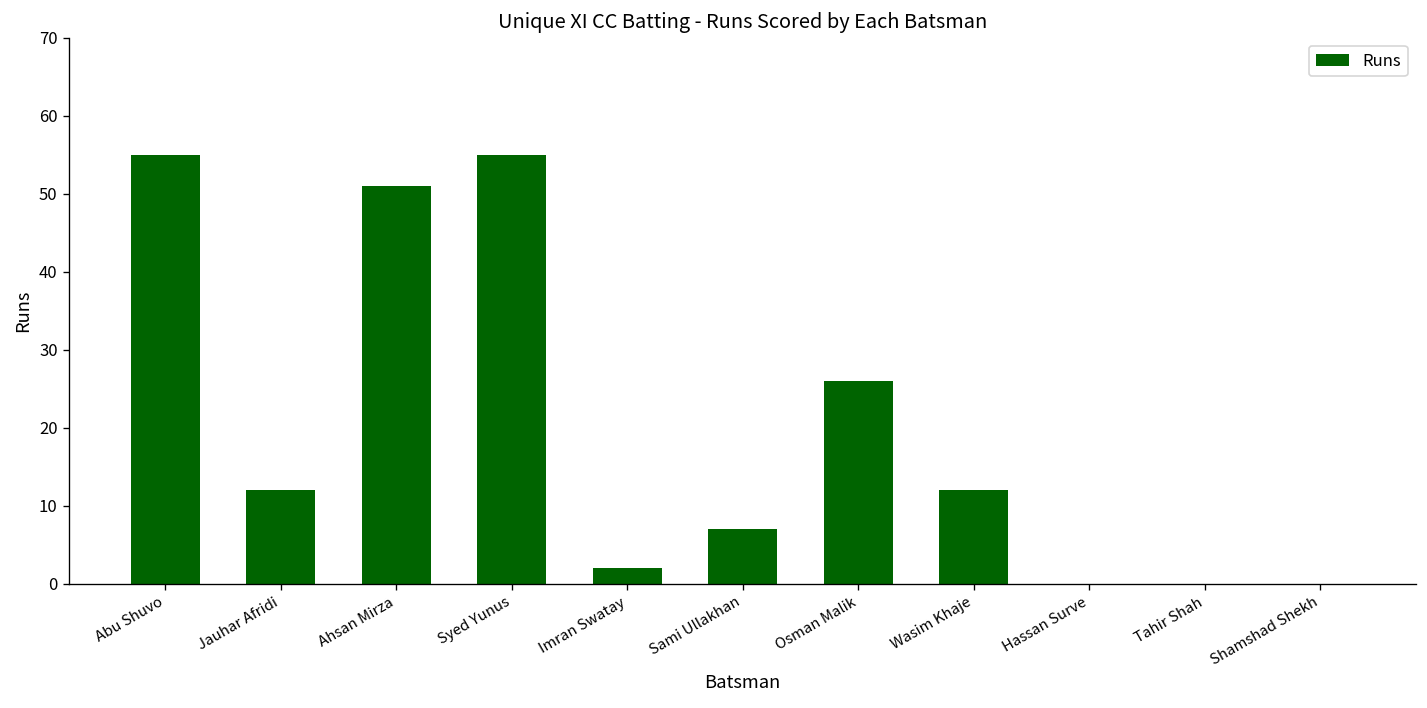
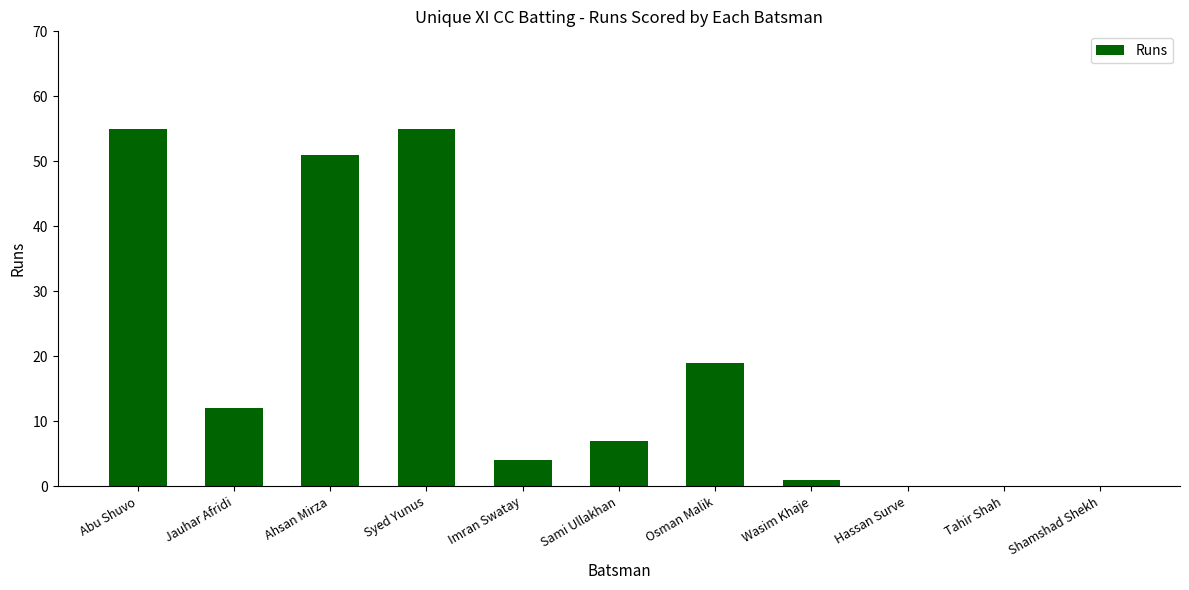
Imran Swatay: 2 -> 4
Osman Malik: 26 -> 19
Wasim Khaje: 12 -> 1
